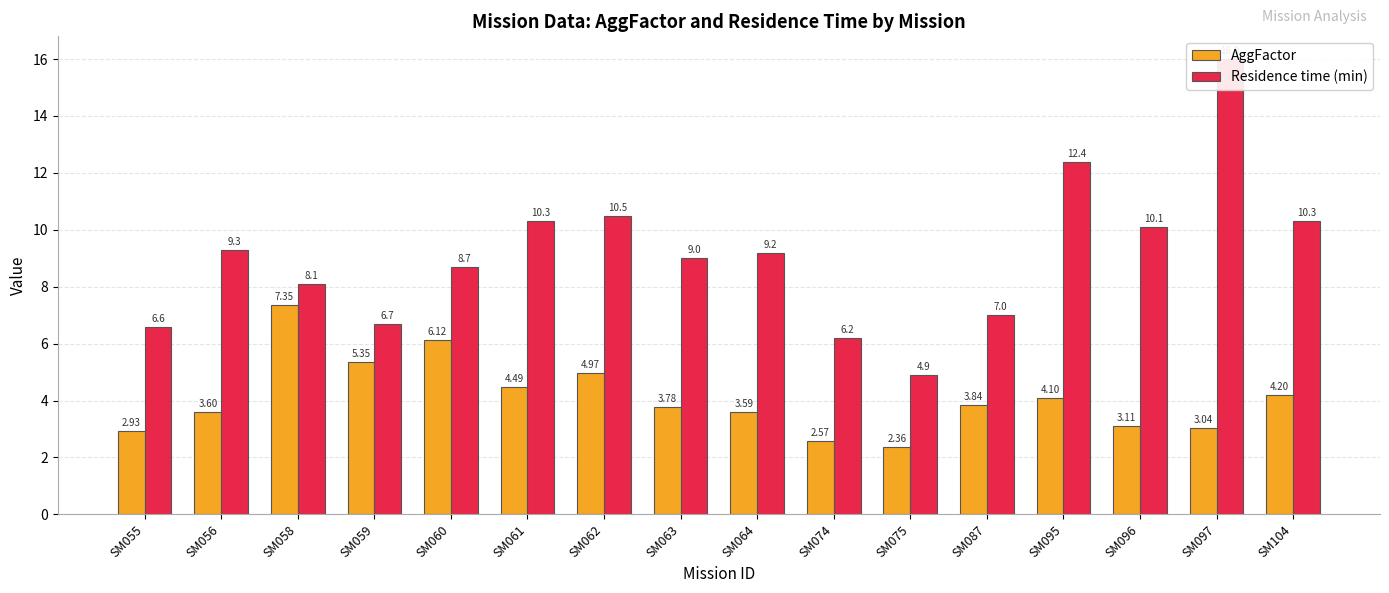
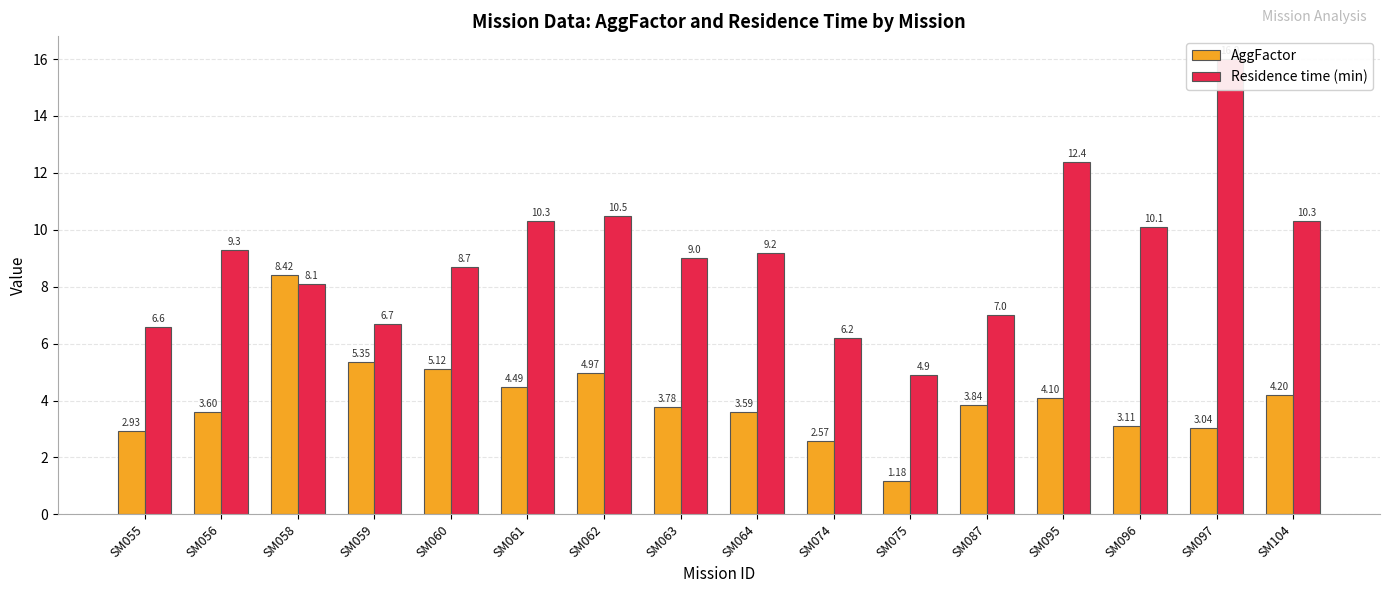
AggFactor, SM058: 7.35 -> 8.42
AggFactor, SM060: 6.12 -> 5.12
AggFactor, SM075: 2.36 -> 1.18
